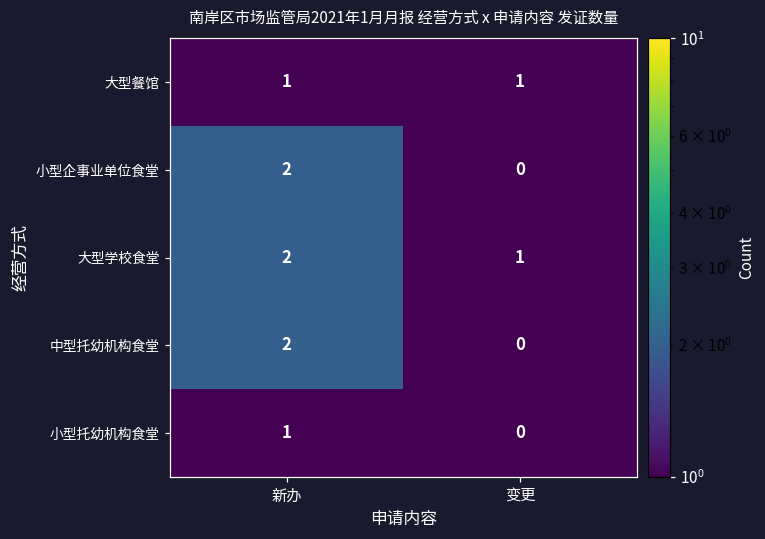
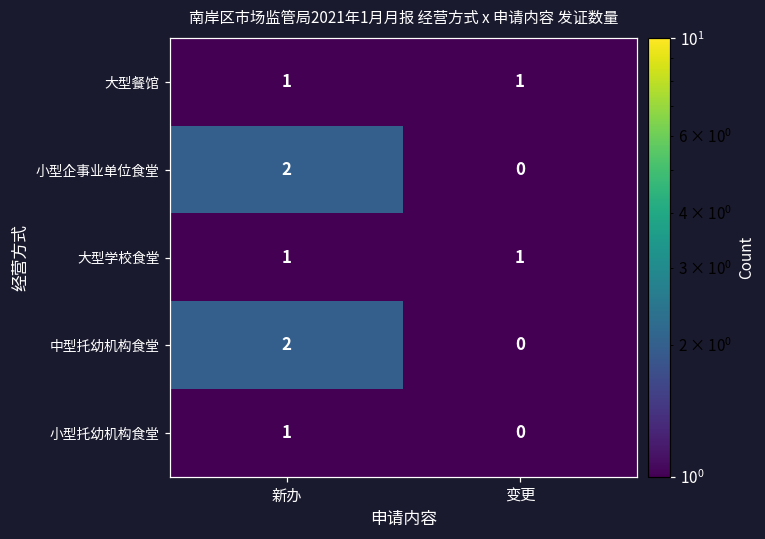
大型学校食堂, 新办: 2 -> 1
